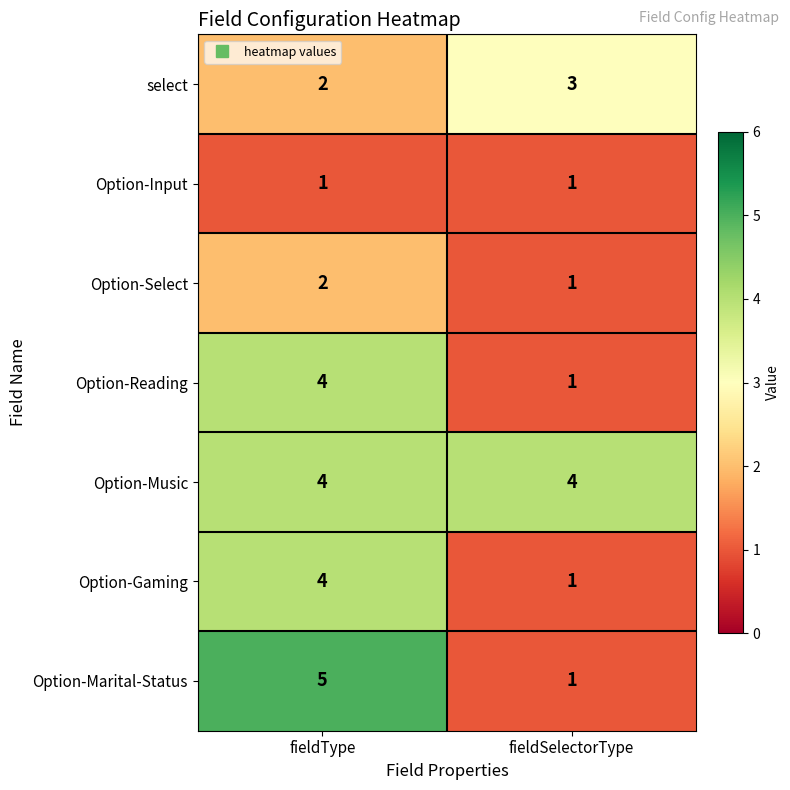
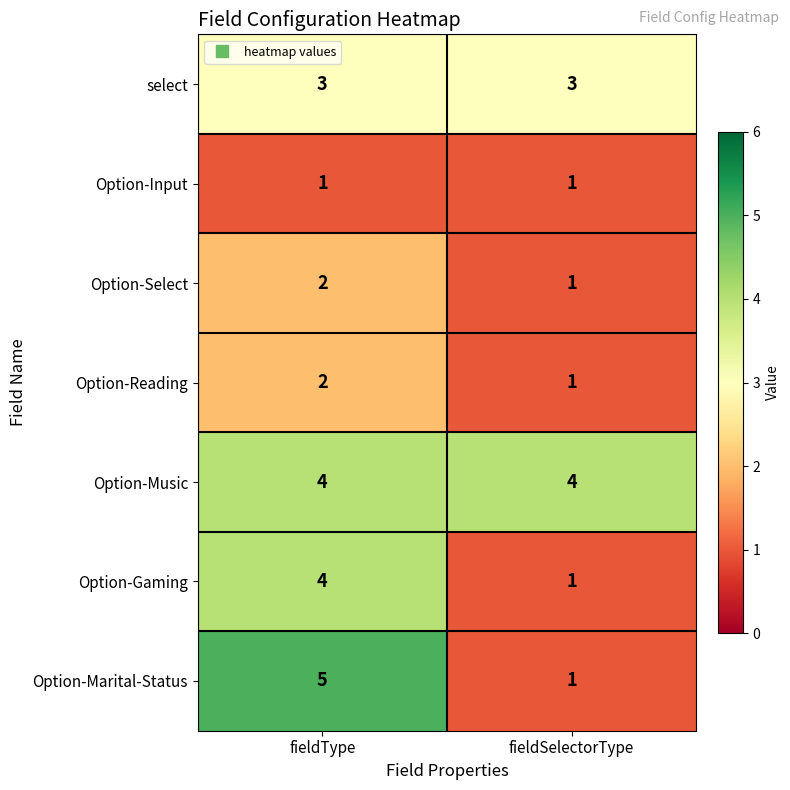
select, fieldType: 2 -> 3
Option-Reading, fieldType: 4 -> 2
